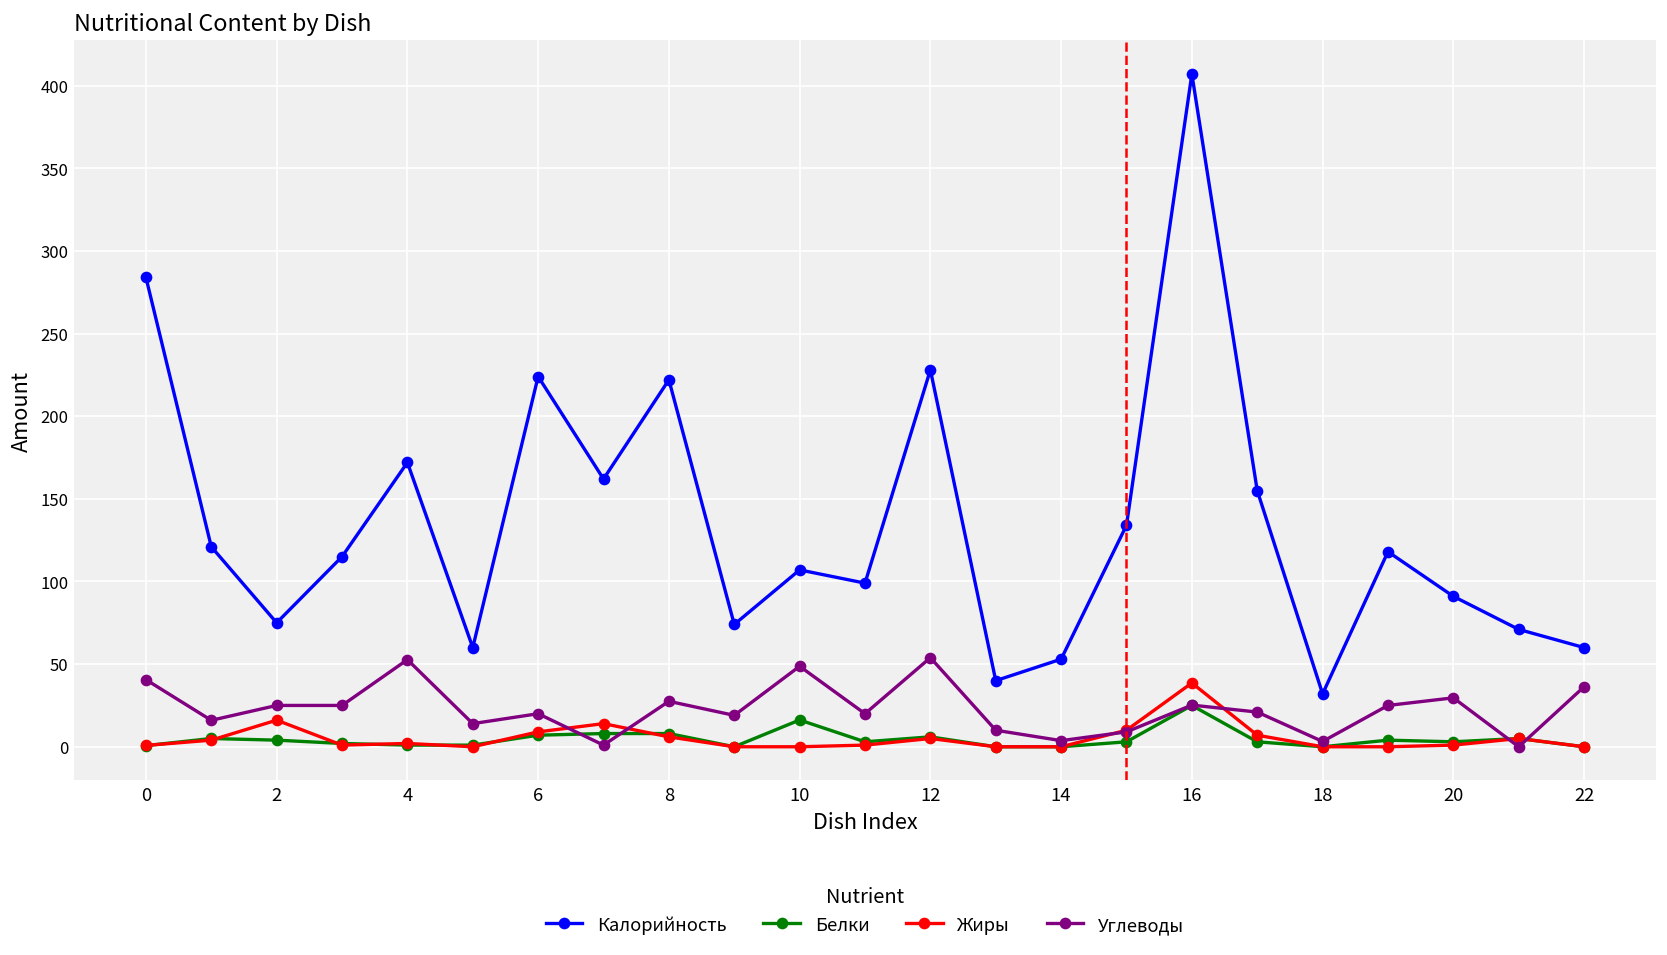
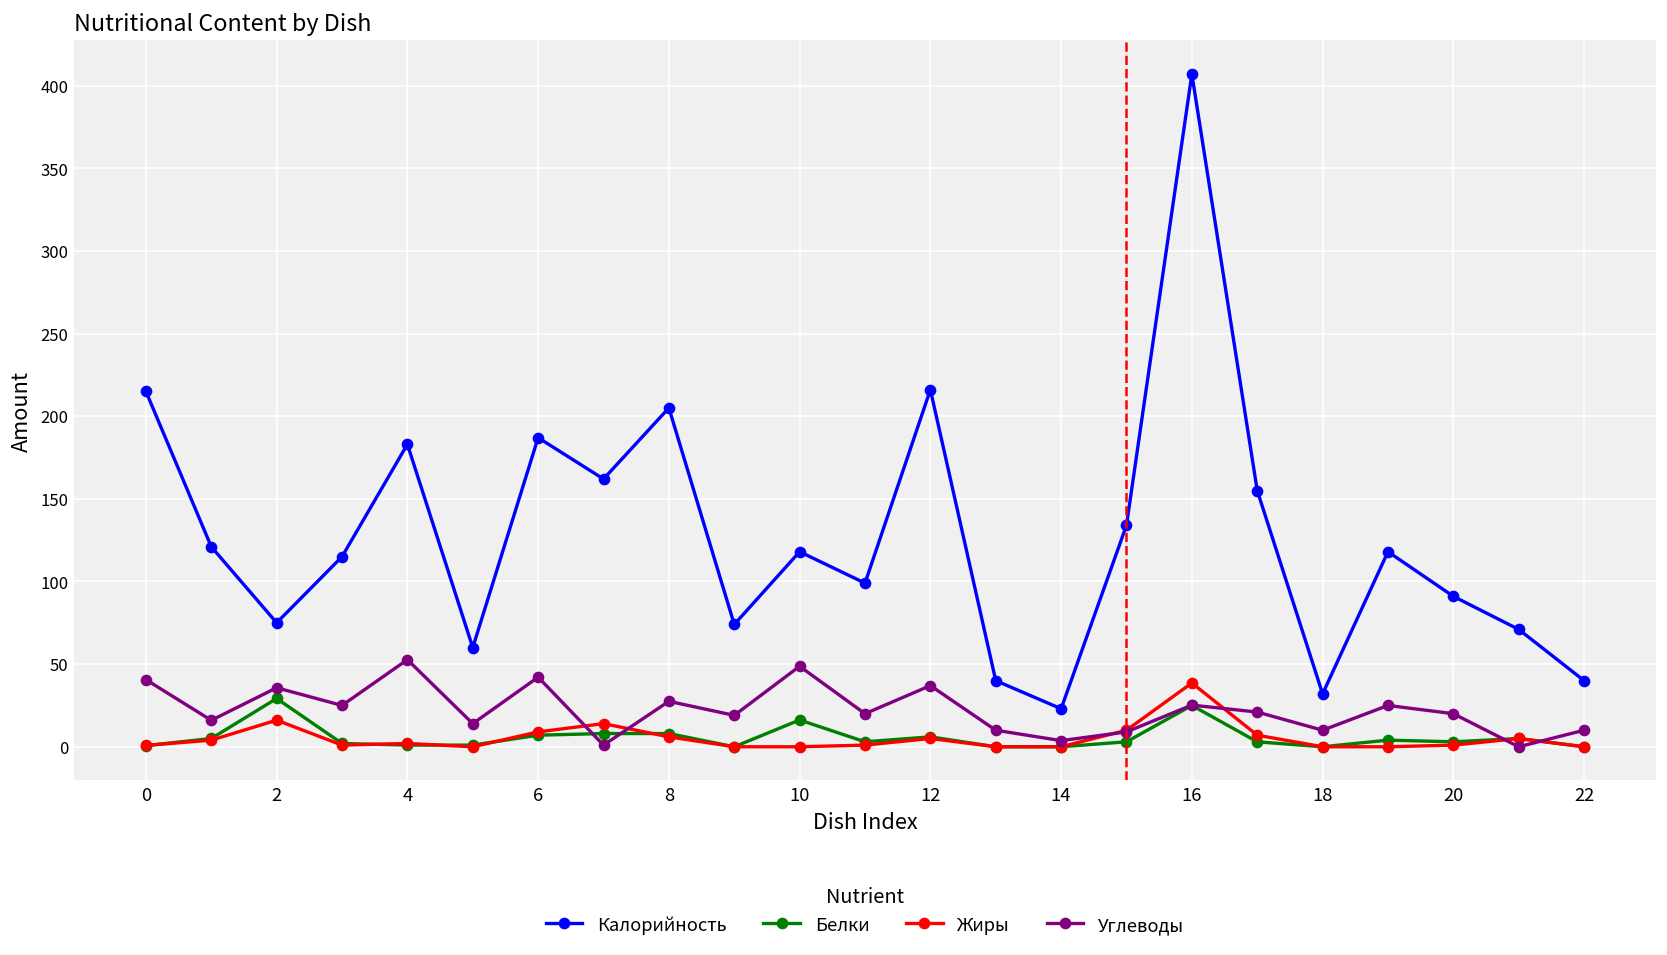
Калорийность, 0: 284 -> 215
Белки, 2: 4 -> 29
Углеводы, 2: 25 -> 36
Калорийность, 4: 172 -> 183
Калорийность, 6: 224 -> 187
Углеводы, 6: 20 -> 42
Калорийность, 8: 222 -> 205
Калорийность, 10: 107 -> 118
Калорийность, 12: 228 -> 216
Углеводы, 12: 54 -> 37
Калорийность, 14: 53 -> 23
Углеводы, 18: 3 -> 10
Углеводы, 20: 30 -> 20
Калорийность, 22: 60 -> 40
Углеводы, 22: 36 -> 10
